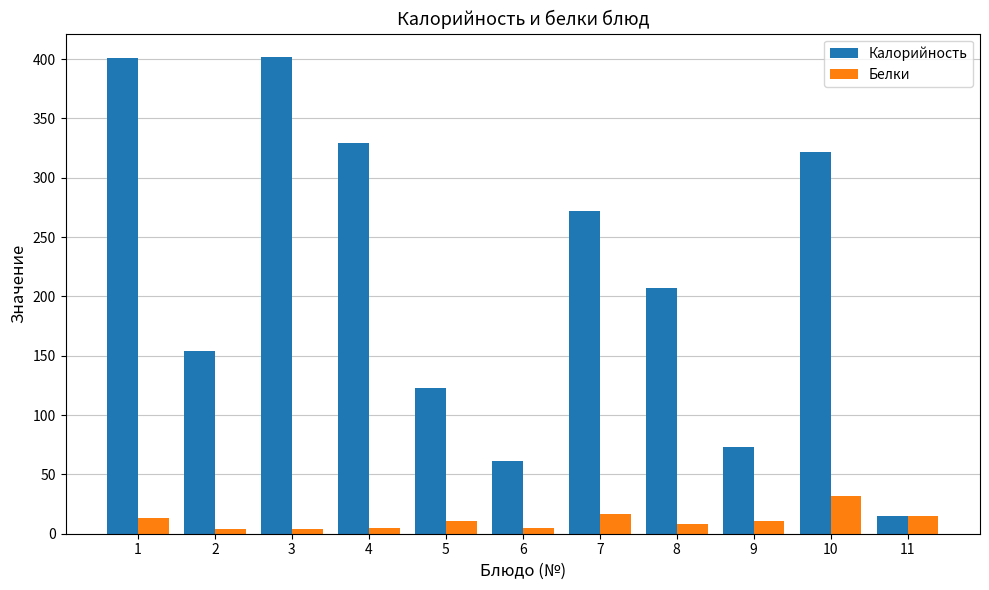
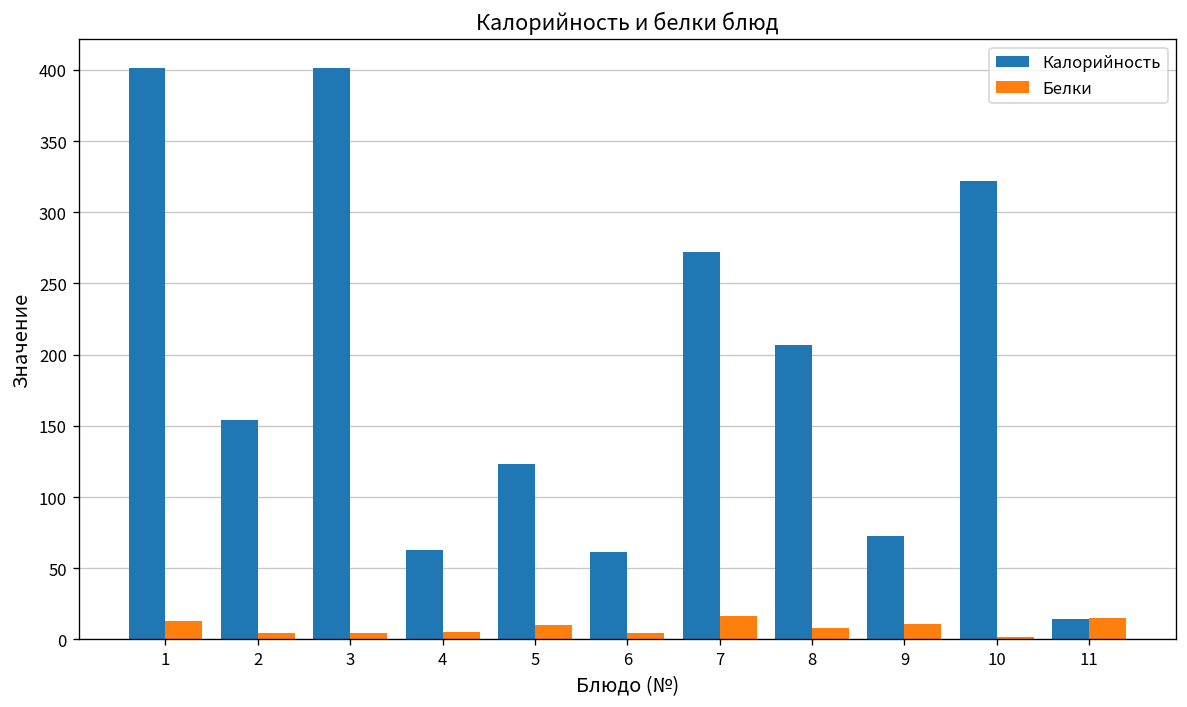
Калорийность, 4: 329 -> 63
Белки, 10: 32 -> 2
